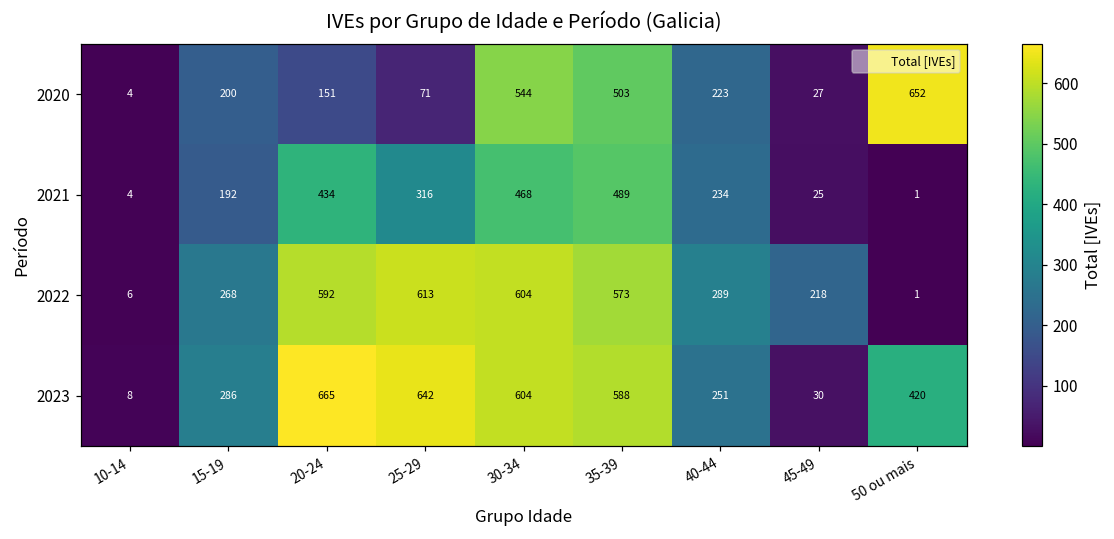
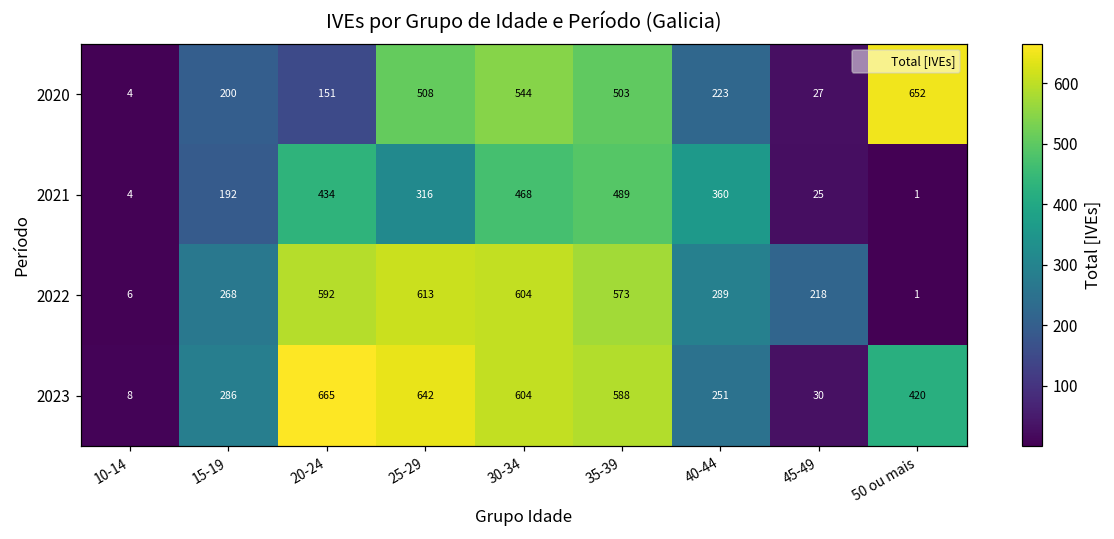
2020, 25-29: 71 -> 508
2021, 40-44: 234 -> 360
